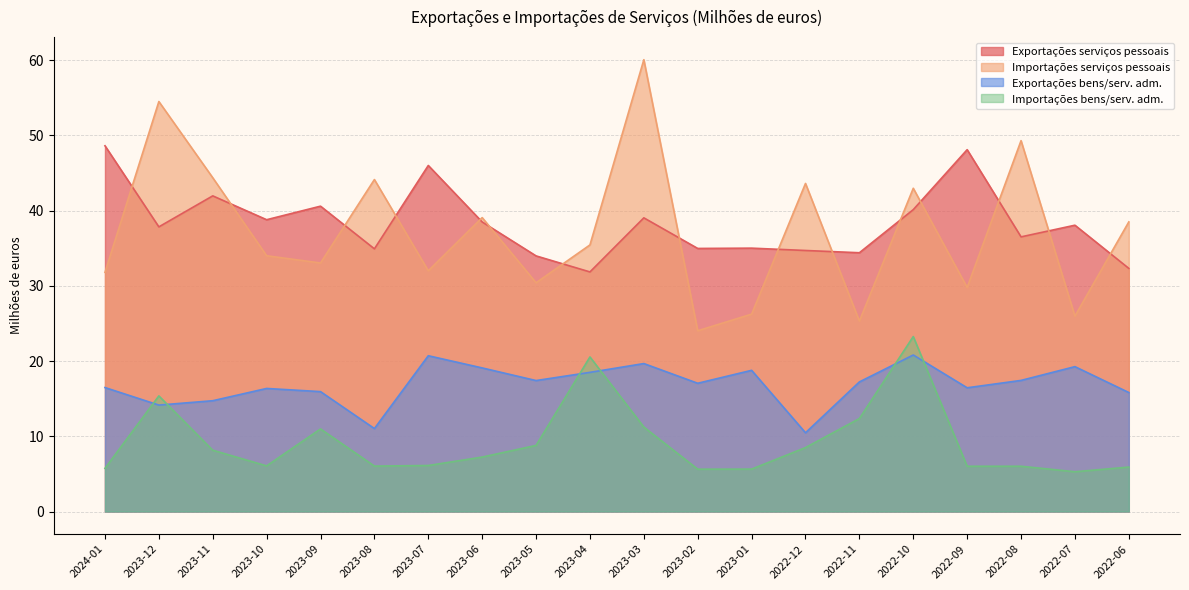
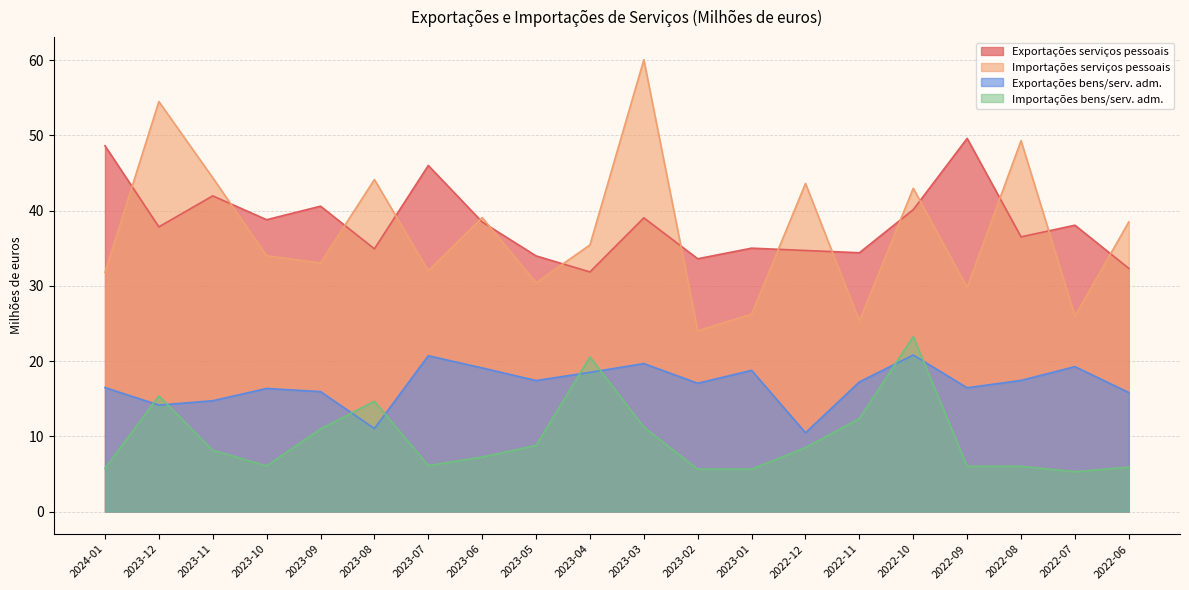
Importações bens/serv. adm., 2023-08: 6 -> 15
Exportações serviços pessoais, 2023-02: 35 -> 34
Exportações serviços pessoais, 2022-09: 48 -> 50
